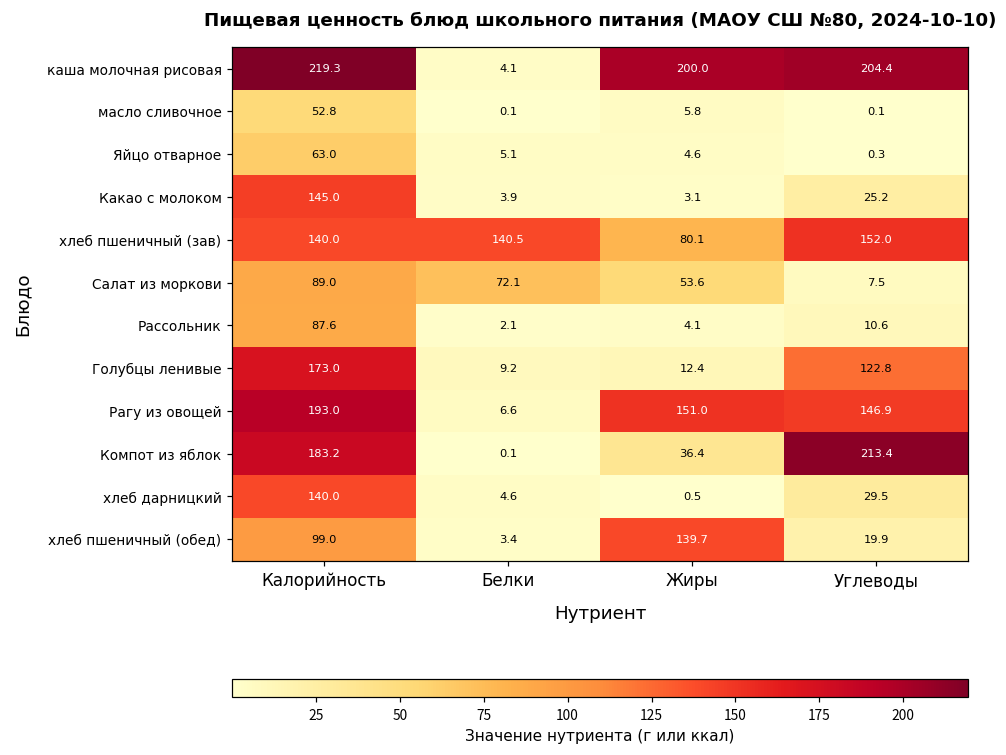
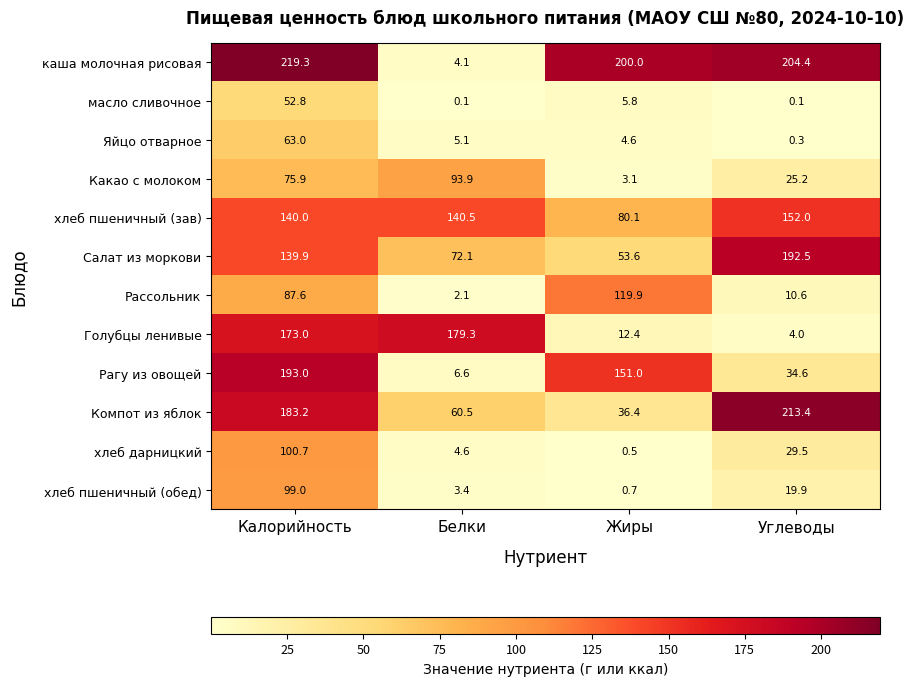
Какао с молоком, Калорийность: 145.0 -> 75.9
Какао с молоком, Белки: 3.9 -> 93.9
Салат из моркови, Калорийность: 89.0 -> 139.9
Салат из моркови, Углеводы: 7.5 -> 192.5
Рассольник, Жиры: 4.1 -> 119.9
Голубцы ленивые, Белки: 9.2 -> 179.3
Голубцы ленивые, Углеводы: 122.8 -> 4.0
Рагу из овощей, Углеводы: 146.9 -> 34.6
Компот из яблок, Белки: 0.1 -> 60.5
хлеб дарницкий, Калорийность: 140.0 -> 100.7
хлеб пшеничный (обед), Жиры: 139.7 -> 0.7
